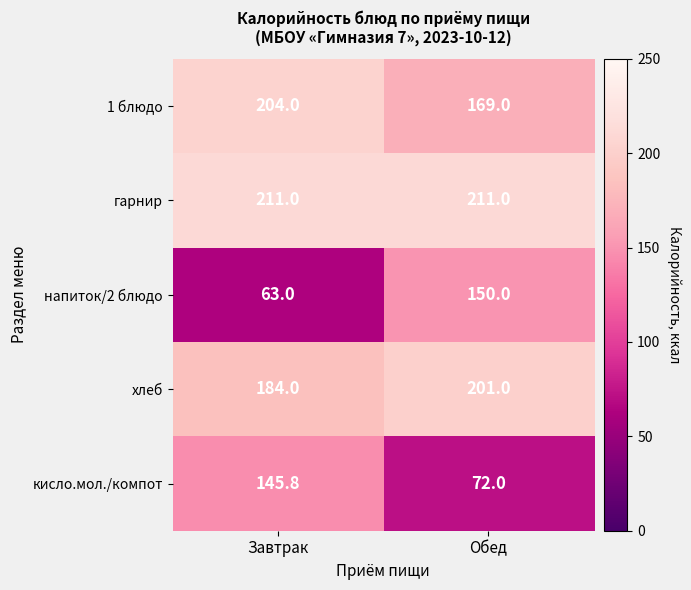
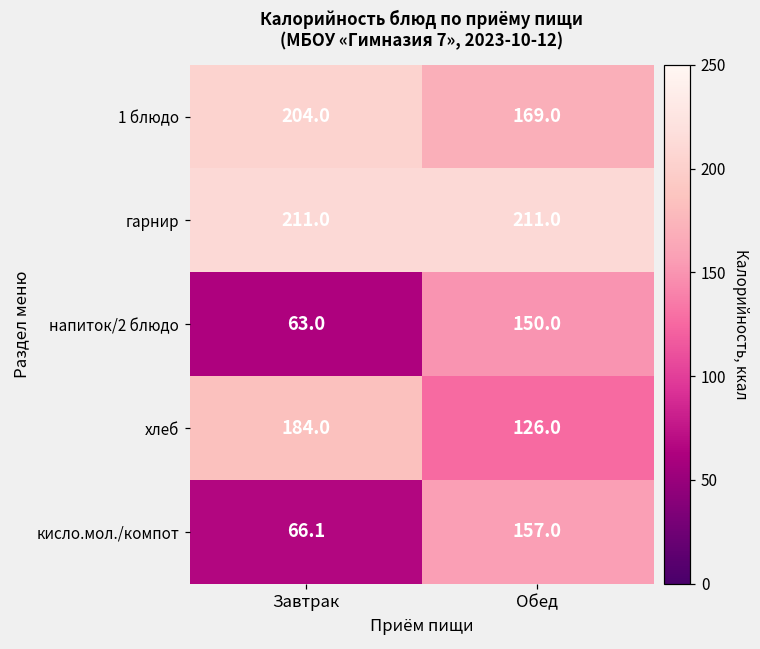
хлеб, Обед: 201.0 -> 126.0
кисло.мол./компот, Завтрак: 145.8 -> 66.1
кисло.мол./компот, Обед: 72.0 -> 157.0
